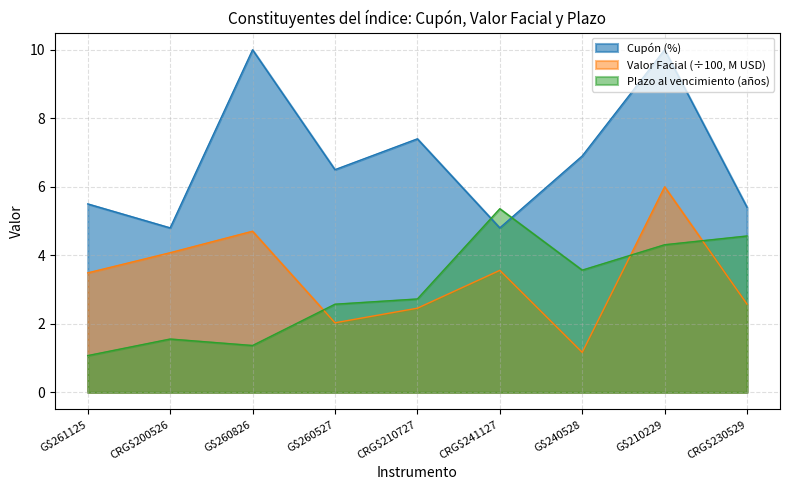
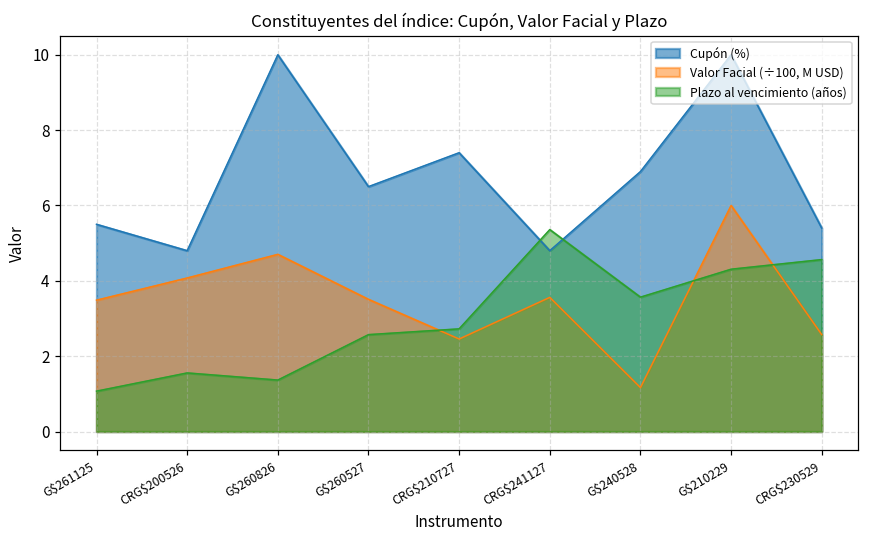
Valor Facial (÷100, M USD), G$260527: 2.0 -> 3.5
